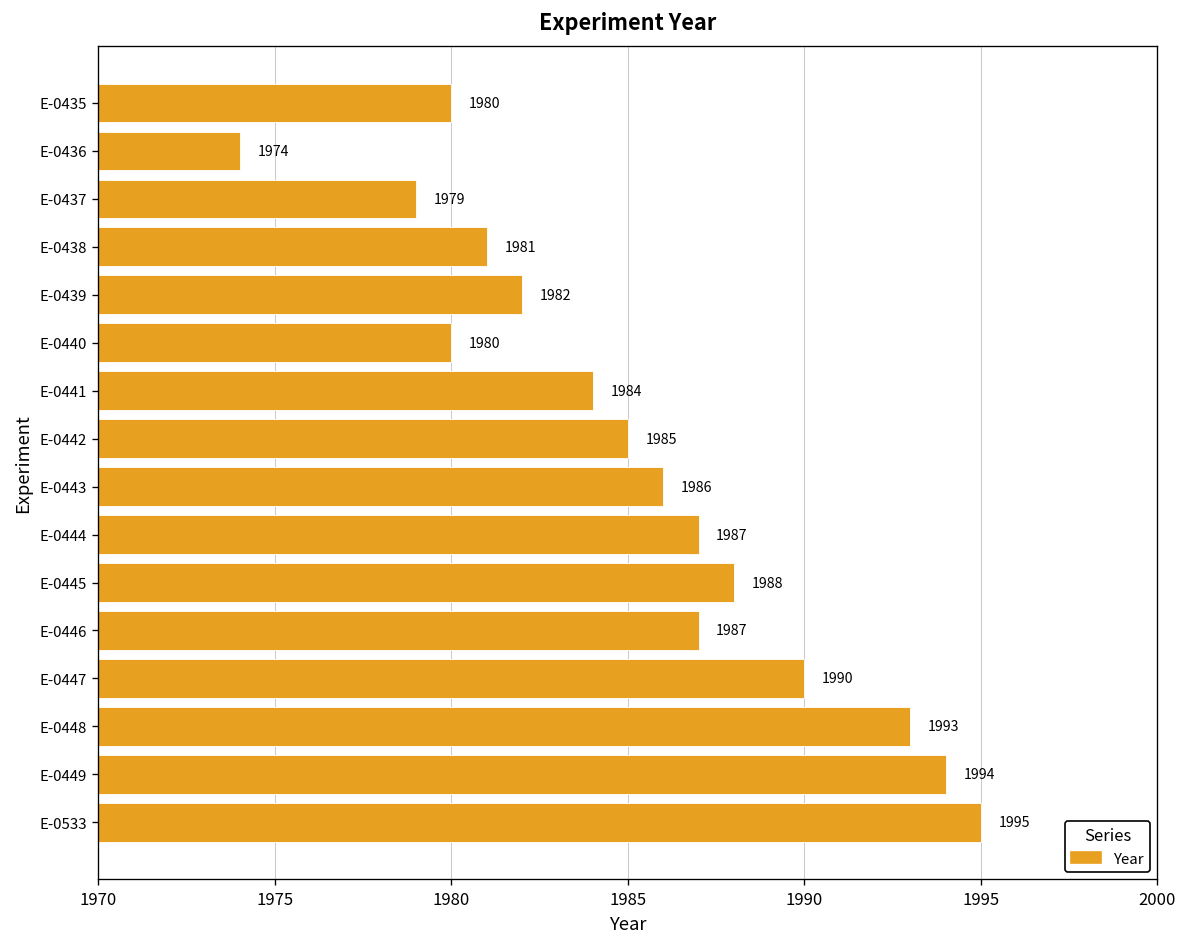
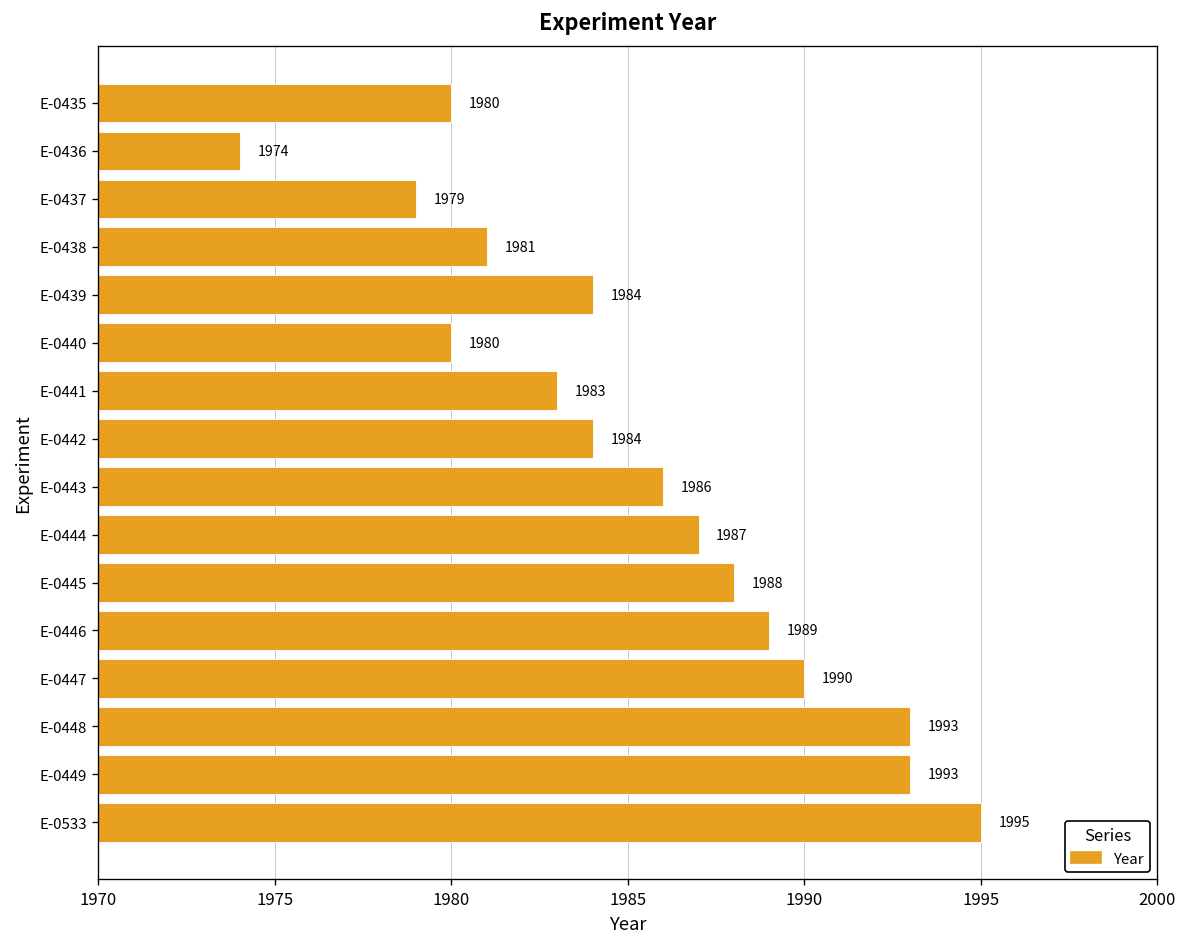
E-0439: 1982 -> 1984
E-0441: 1984 -> 1983
E-0442: 1985 -> 1984
E-0446: 1987 -> 1989
E-0449: 1994 -> 1993
